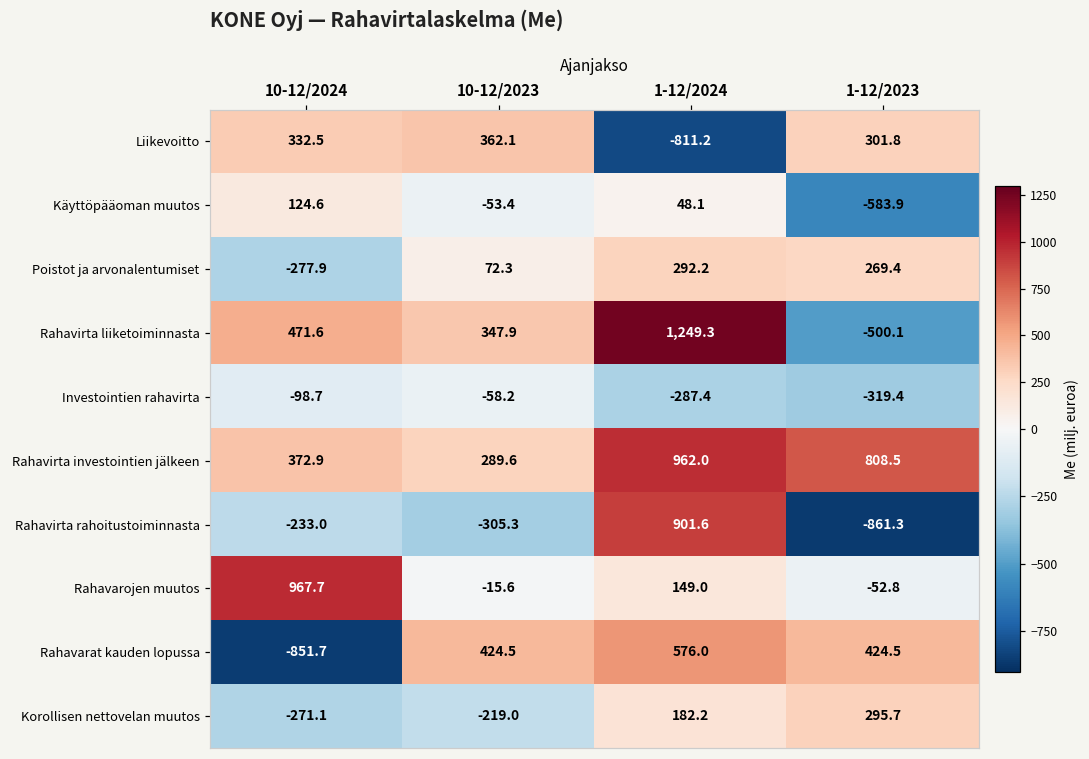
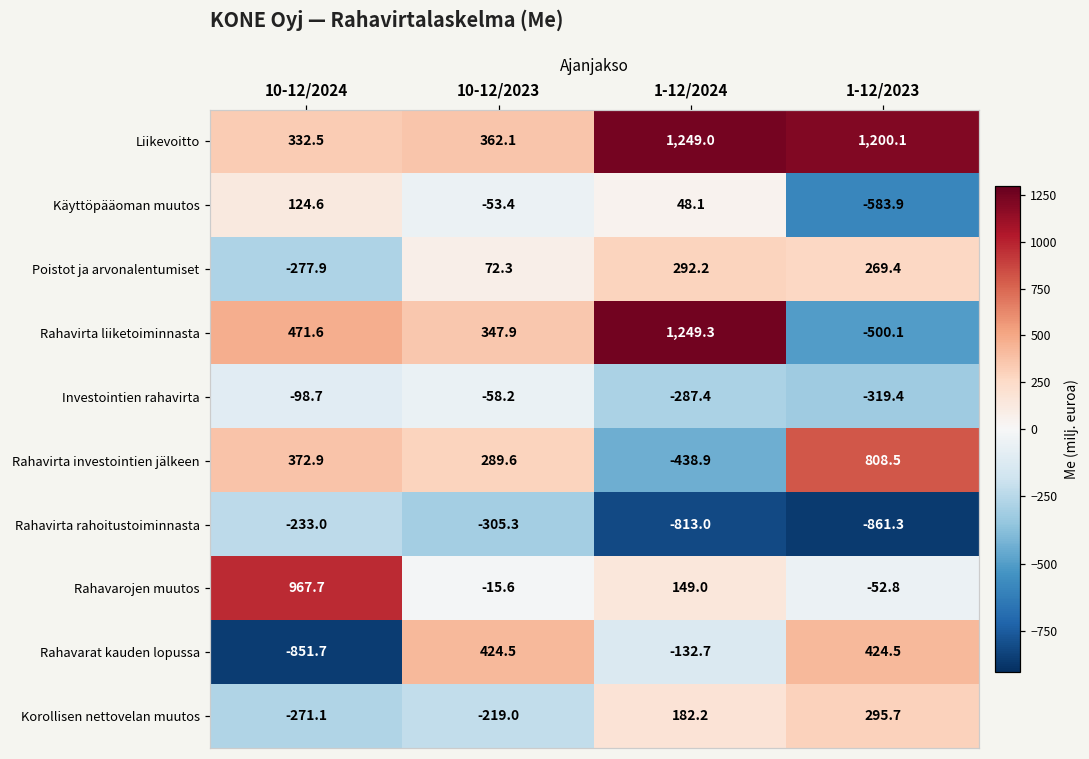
Liikevoitto, 1-12/2024: -811.2 -> 1,249.0
Liikevoitto, 1-12/2023: 301.8 -> 1,200.1
Rahavirta investointien jälkeen, 1-12/2024: 962.0 -> -438.9
Rahavirta rahoitustoiminnasta, 1-12/2024: 901.6 -> -813.0
Rahavarat kauden lopussa, 1-12/2024: 576.0 -> -132.7
